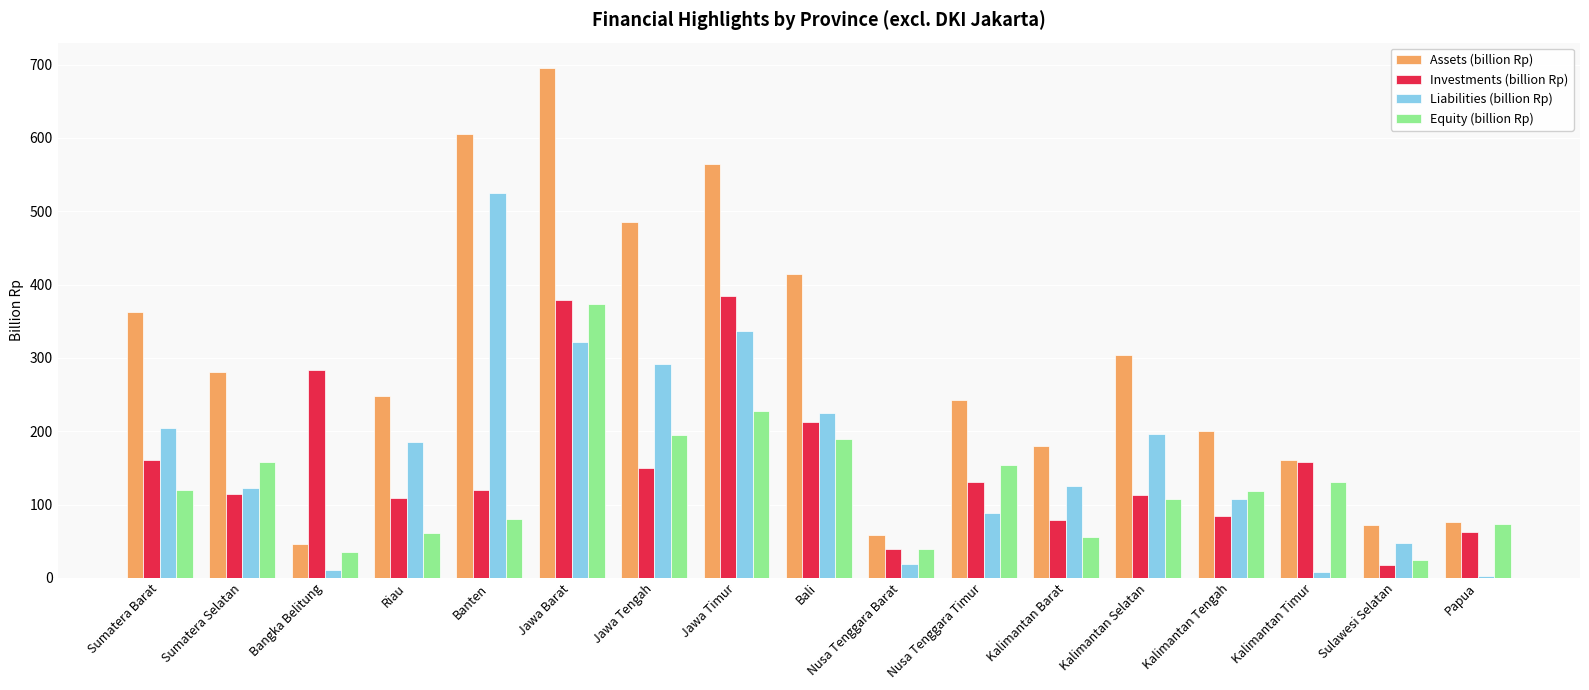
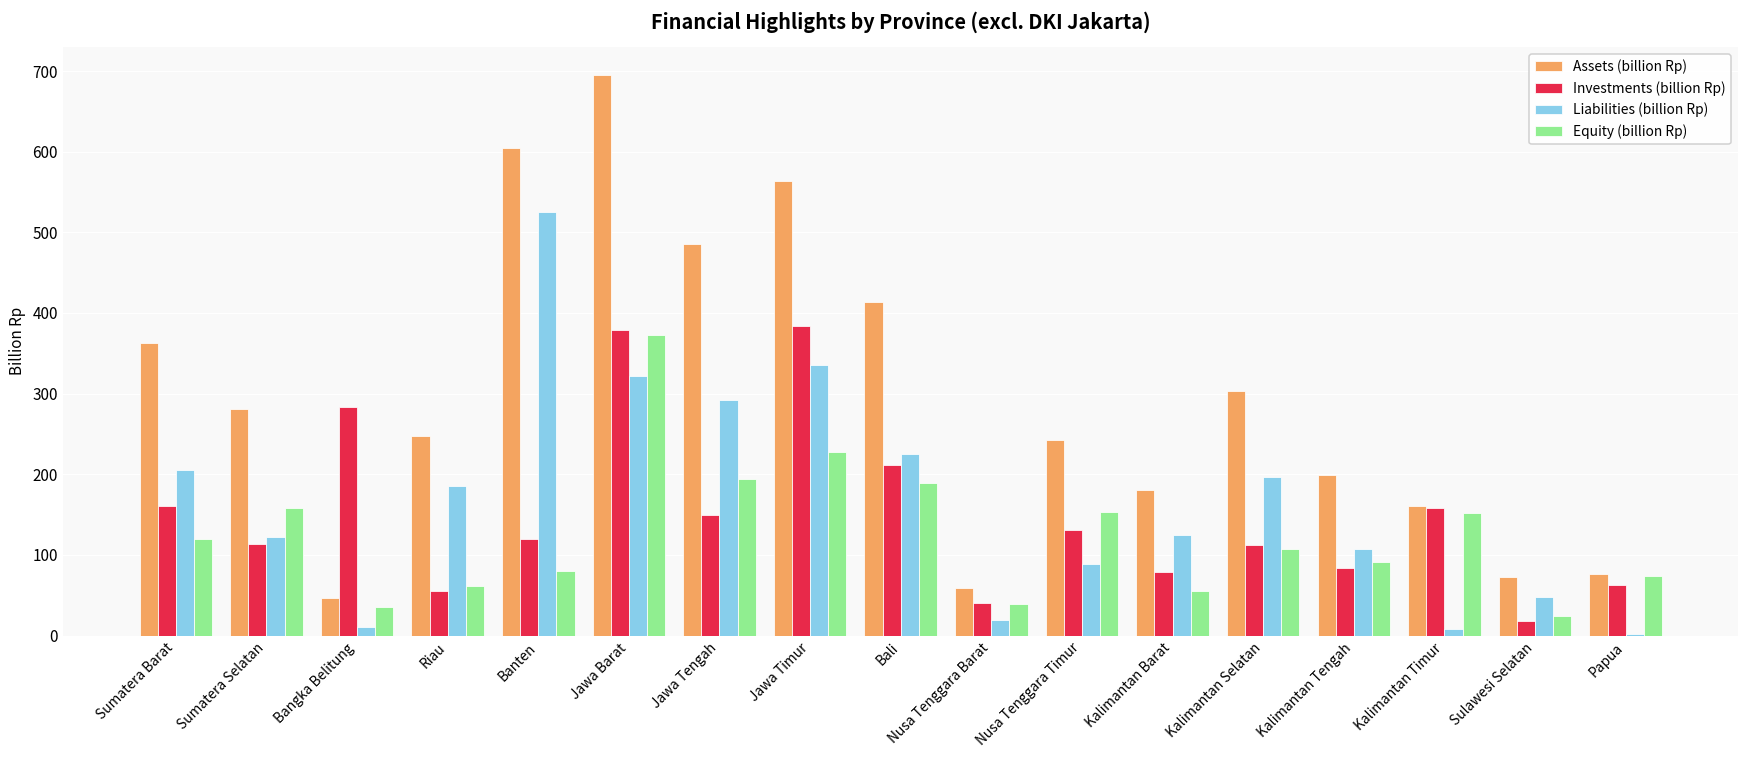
Investments (billion Rp), Riau: 110 -> 50
Equity (billion Rp), Kalimantan Tengah: 120 -> 90
Equity (billion Rp), Kalimantan Timur: 130 -> 150
